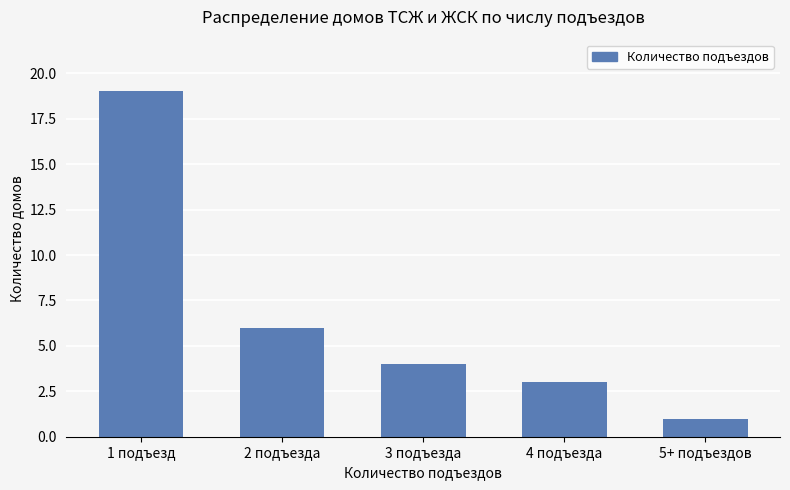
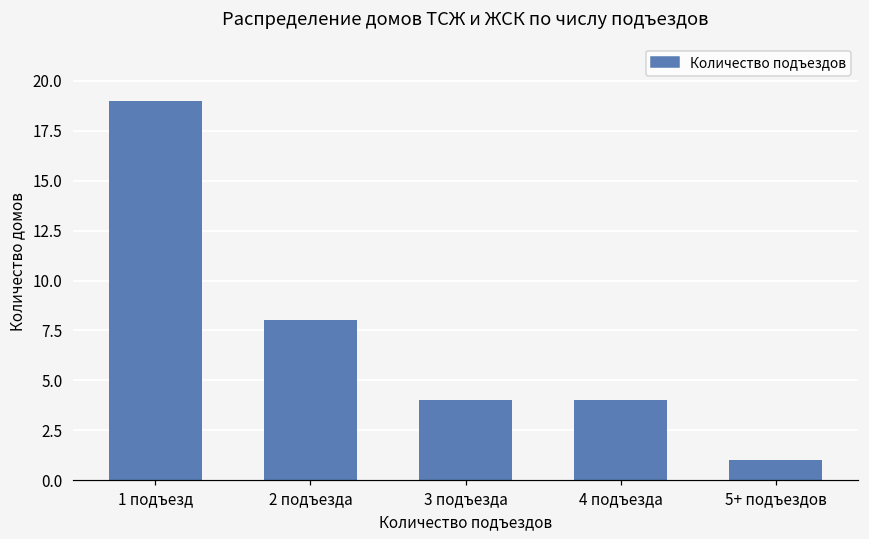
2 подъезда: 6 -> 8
4 подъезда: 3 -> 4
